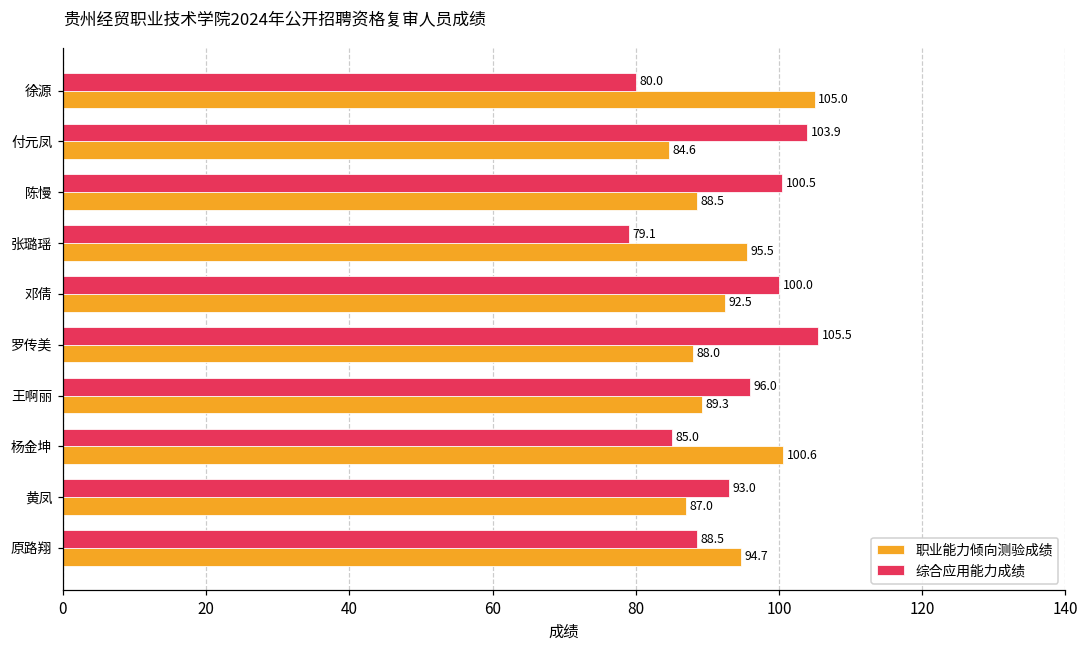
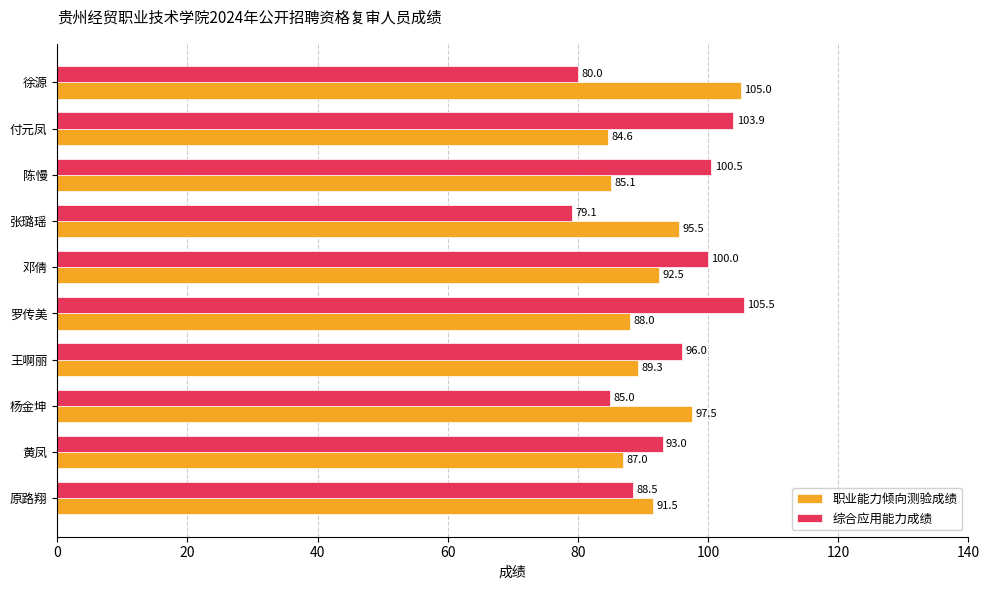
职业能力倾向测验成绩, 陈慢: 88.5 -> 85.1
职业能力倾向测验成绩, 杨金坤: 100.6 -> 97.5
职业能力倾向测验成绩, 原路翔: 94.7 -> 91.5
